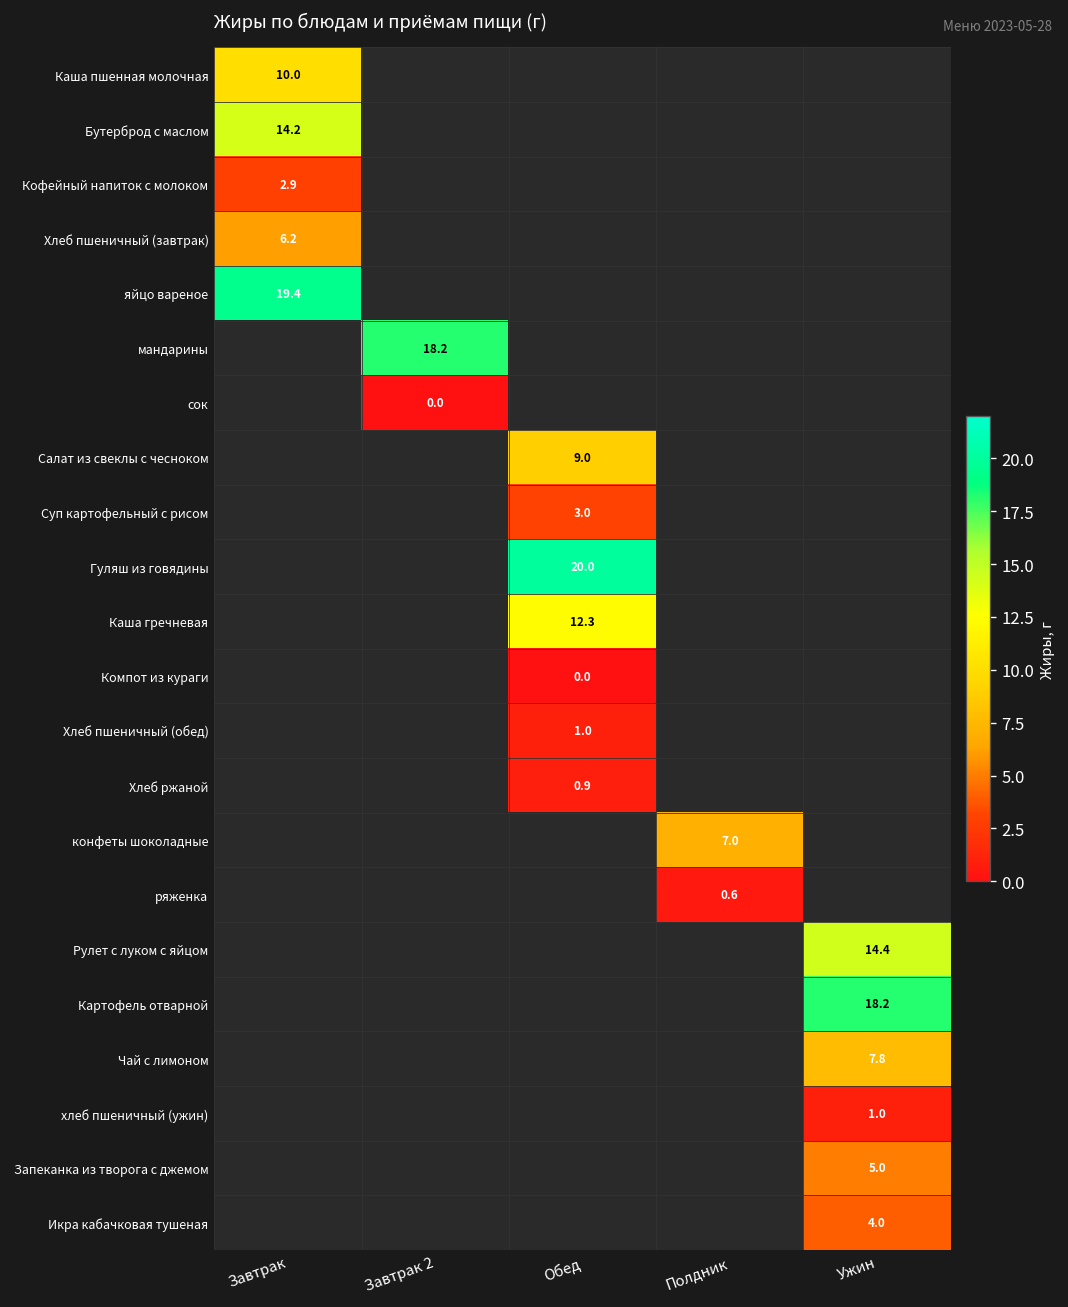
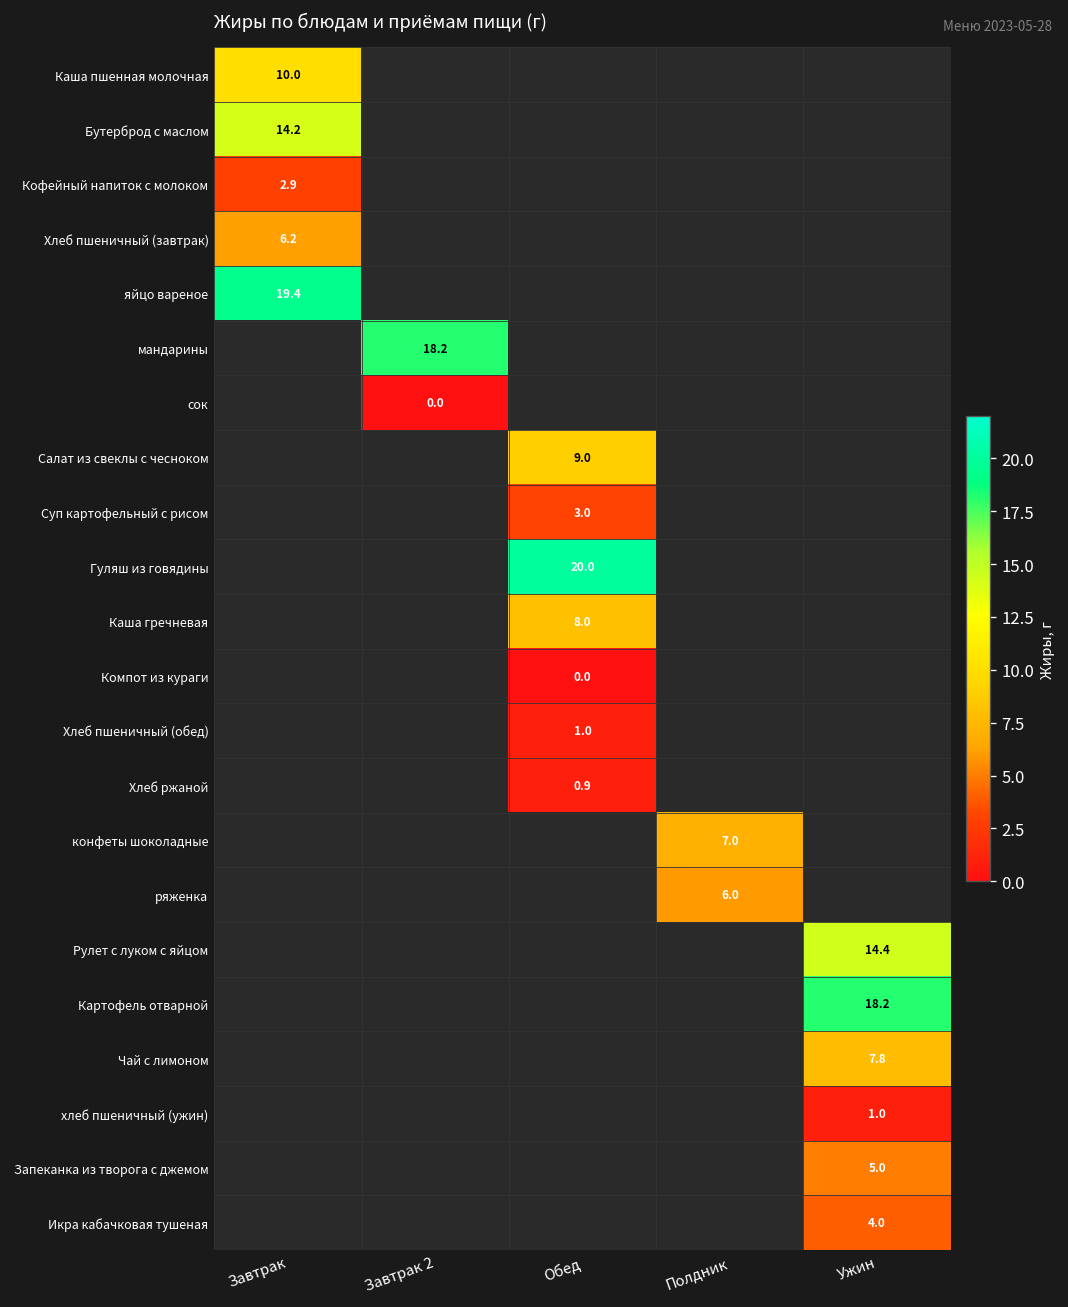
Каша гречневая, Обед: 12.3 -> 8.0
ряженка, Полдник: 0.6 -> 6.0
